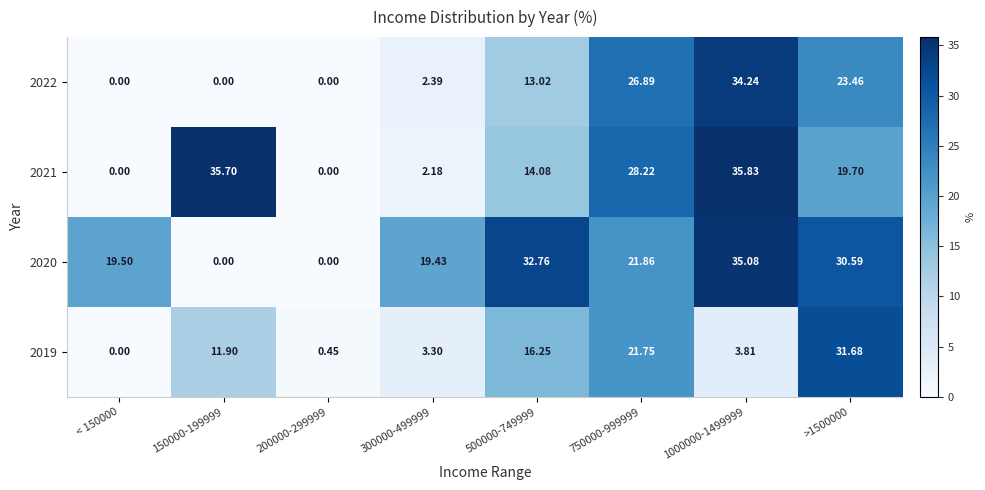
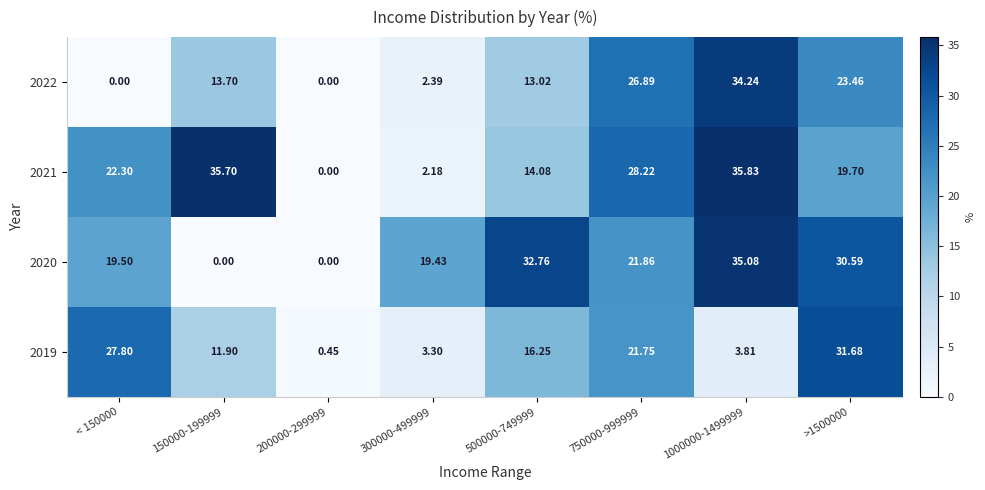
2022, 150000-199999: 0.00 -> 13.70
2021, < 150000: 0.00 -> 22.30
2019, < 150000: 0.00 -> 27.80
